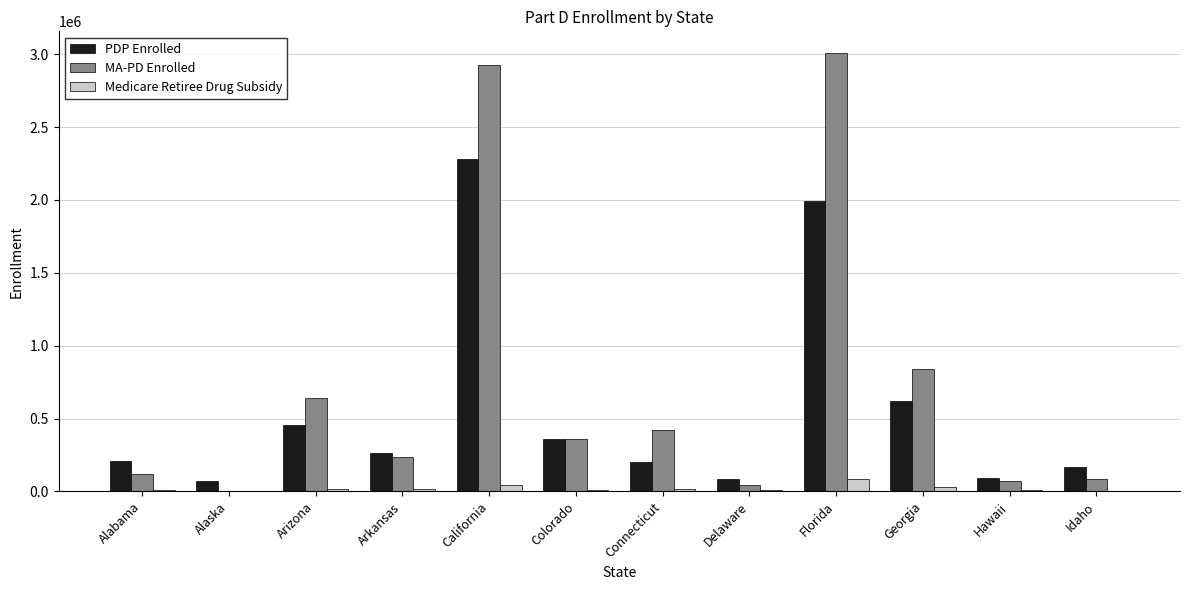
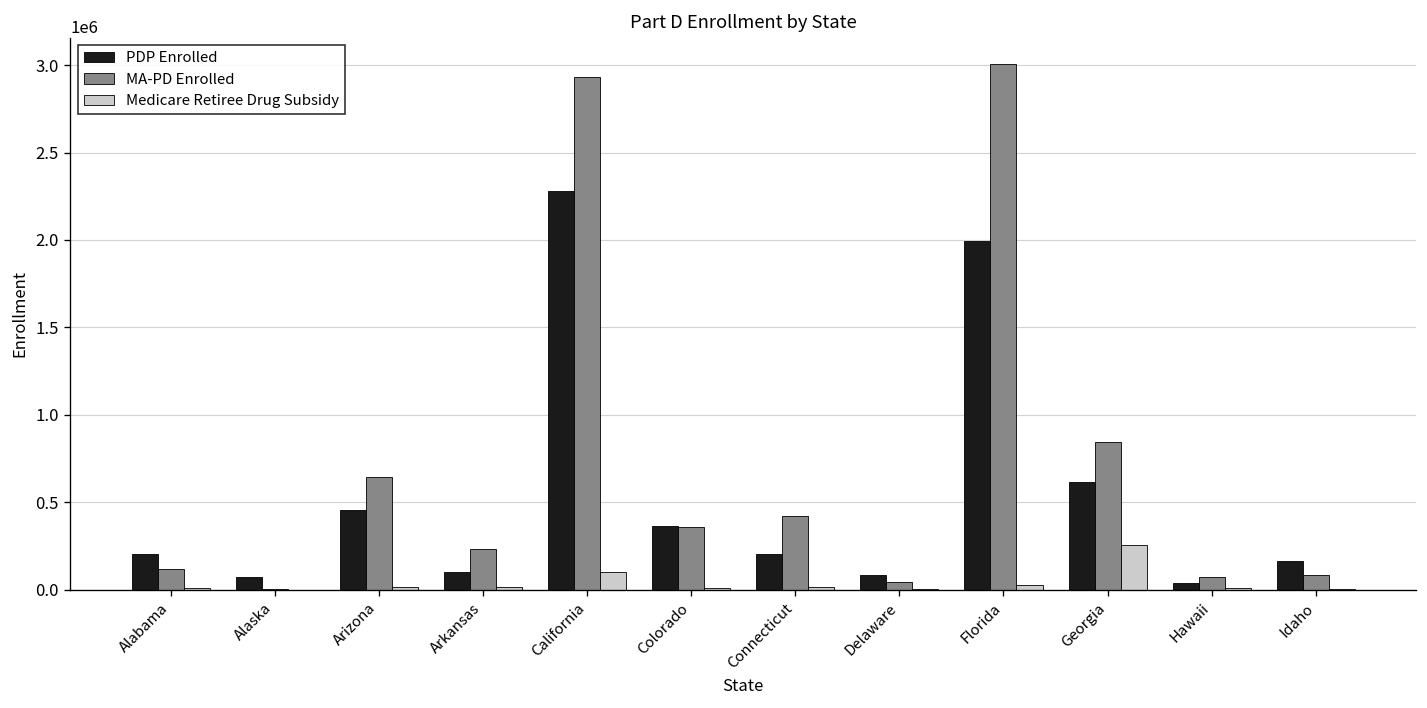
PDP Enrolled, Arkansas: 260000 -> 100000
Medicare Retiree Drug Subsidy, California: 40000 -> 100000
Medicare Retiree Drug Subsidy, Florida: 80000 -> 30000
Medicare Retiree Drug Subsidy, Georgia: 30000 -> 250000
PDP Enrolled, Hawaii: 100000 -> 40000
